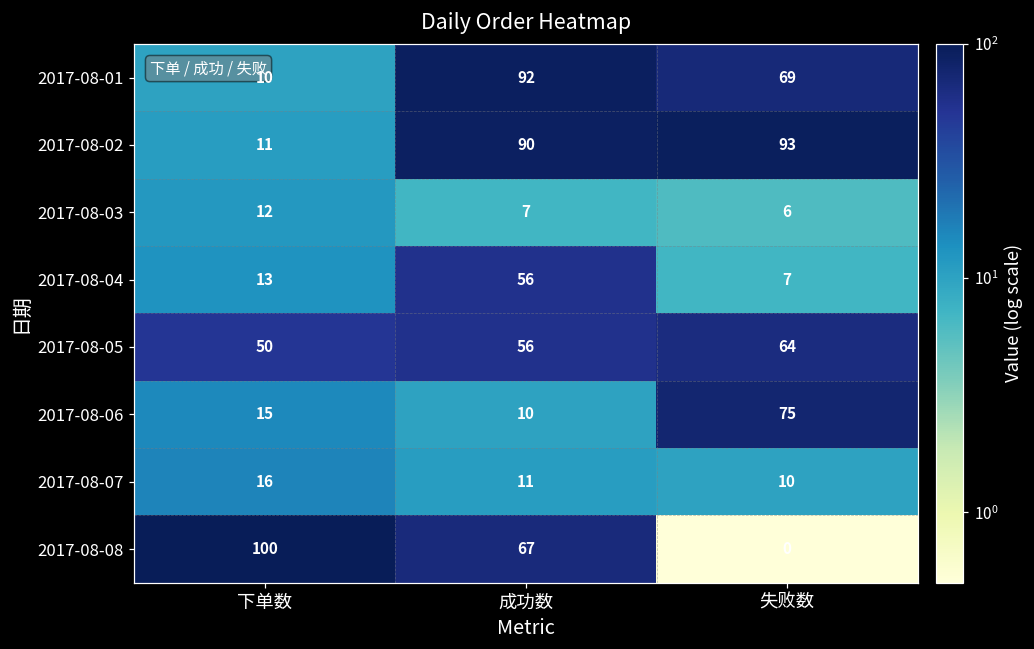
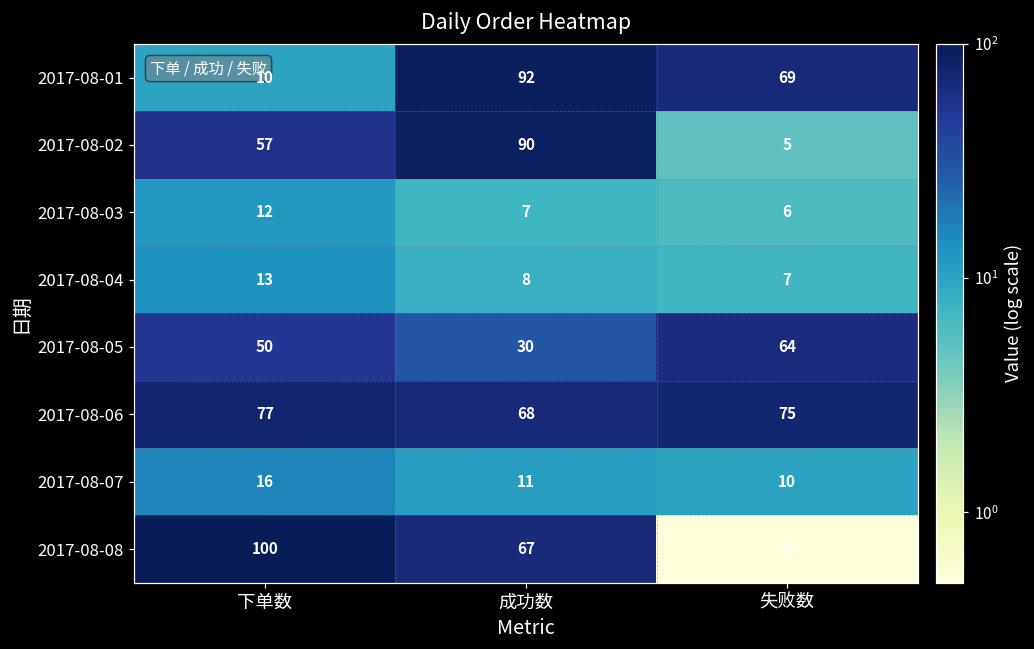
2017-08-02, 下单数: 11 -> 57
2017-08-02, 失败数: 93 -> 5
2017-08-04, 成功数: 56 -> 8
2017-08-05, 成功数: 56 -> 30
2017-08-06, 下单数: 15 -> 77
2017-08-06, 成功数: 10 -> 68
